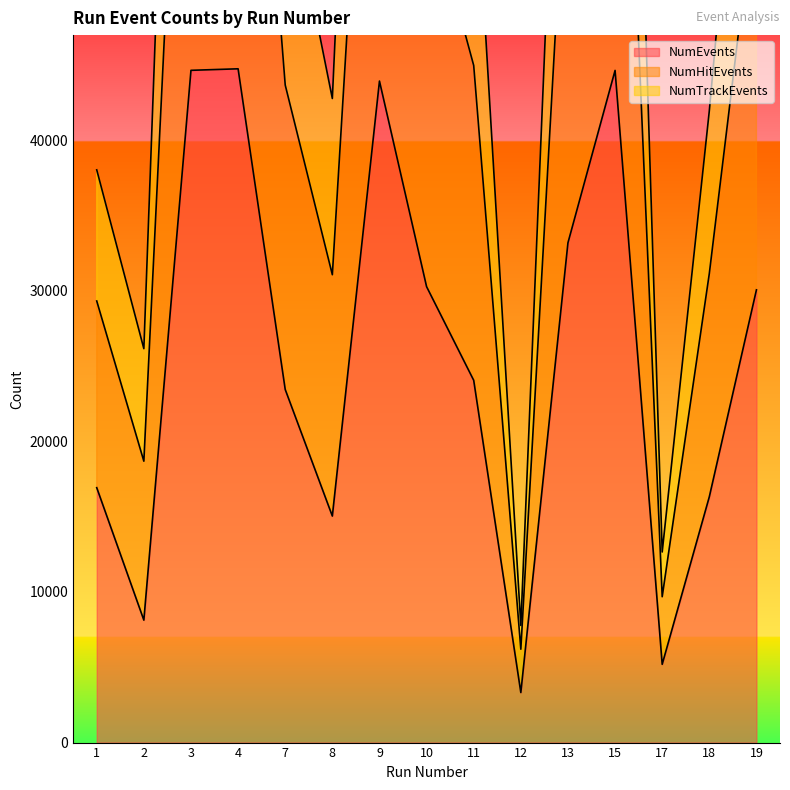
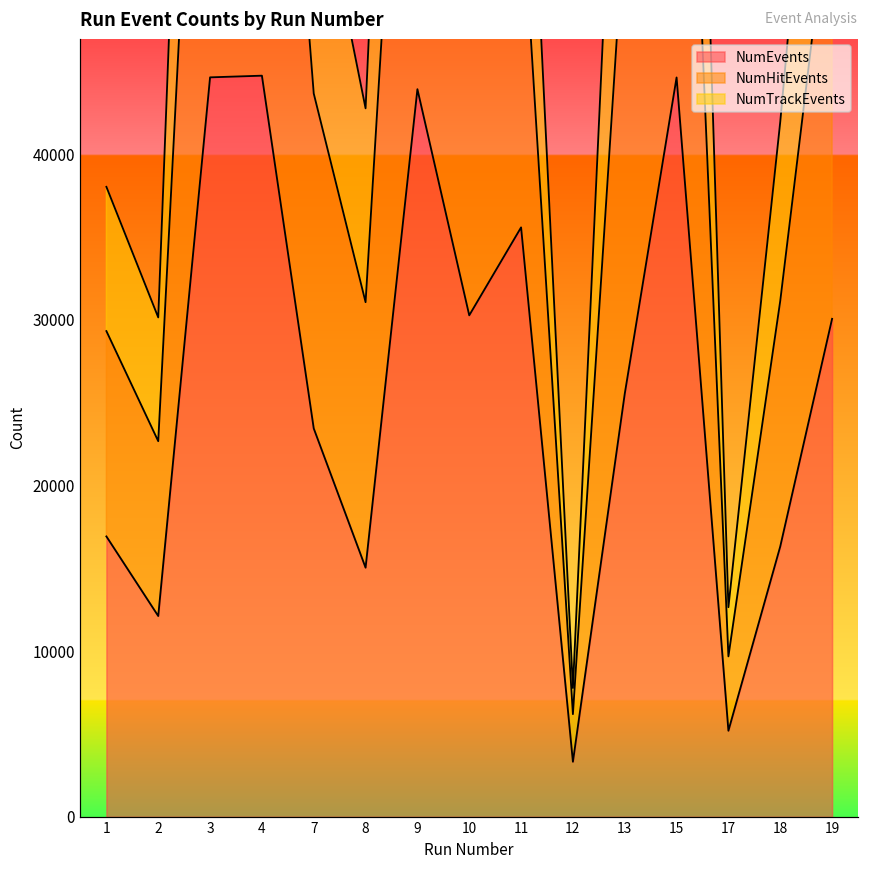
NumEvents, 2: 8100 -> 12100
NumEvents, 11: 24100 -> 35600
NumEvents, 13: 33200 -> 25500
